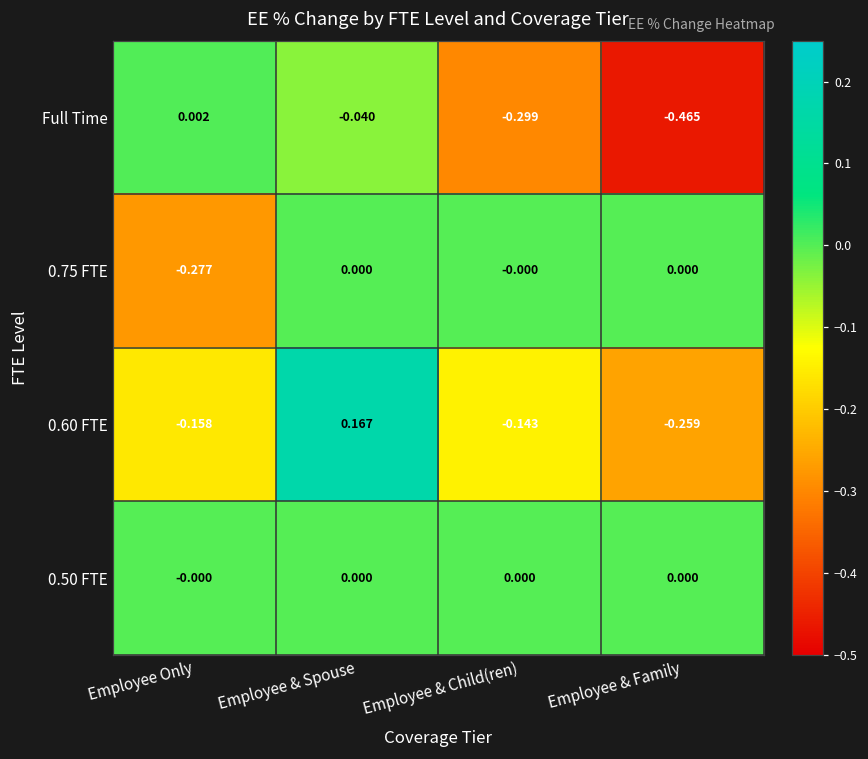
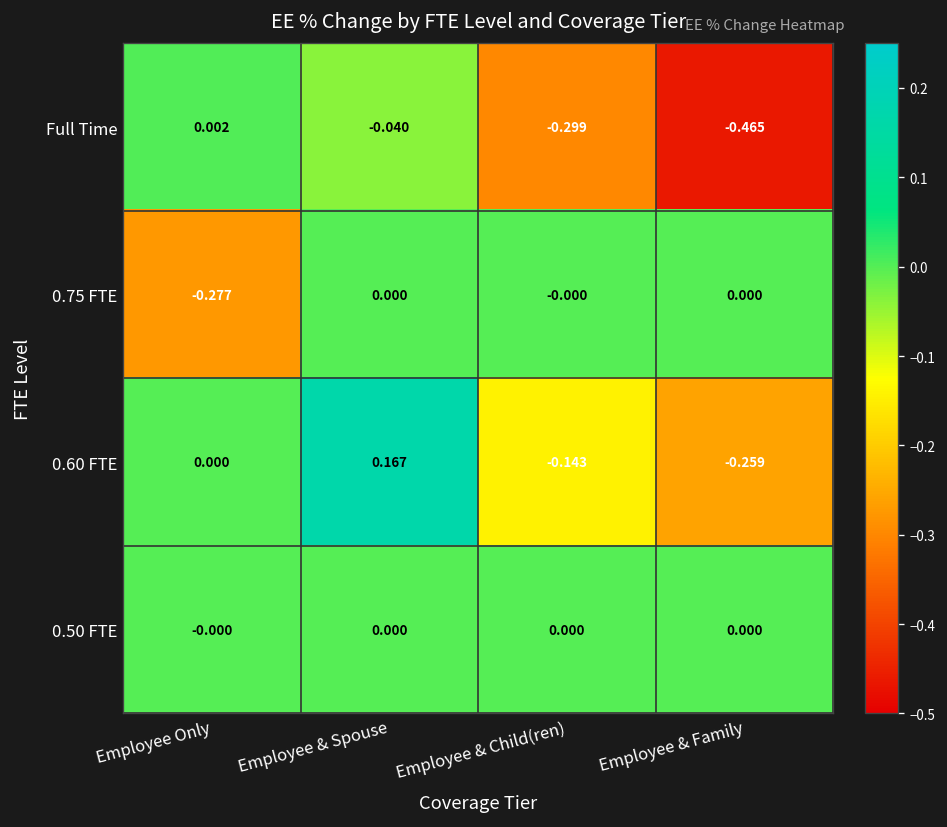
0.60 FTE, Employee Only: -0.158 -> 0.000
